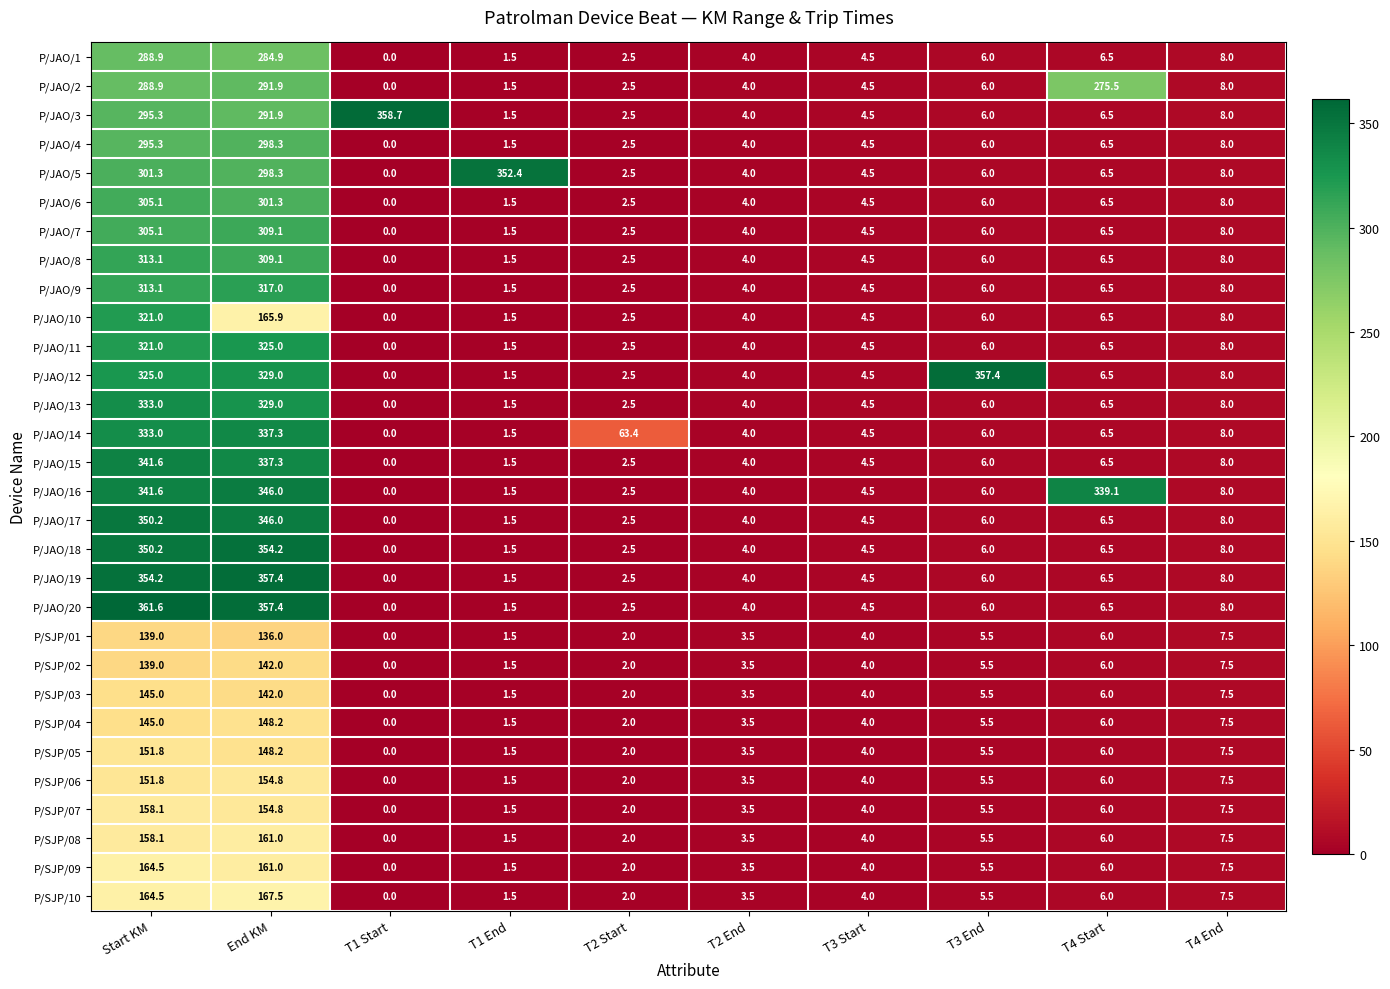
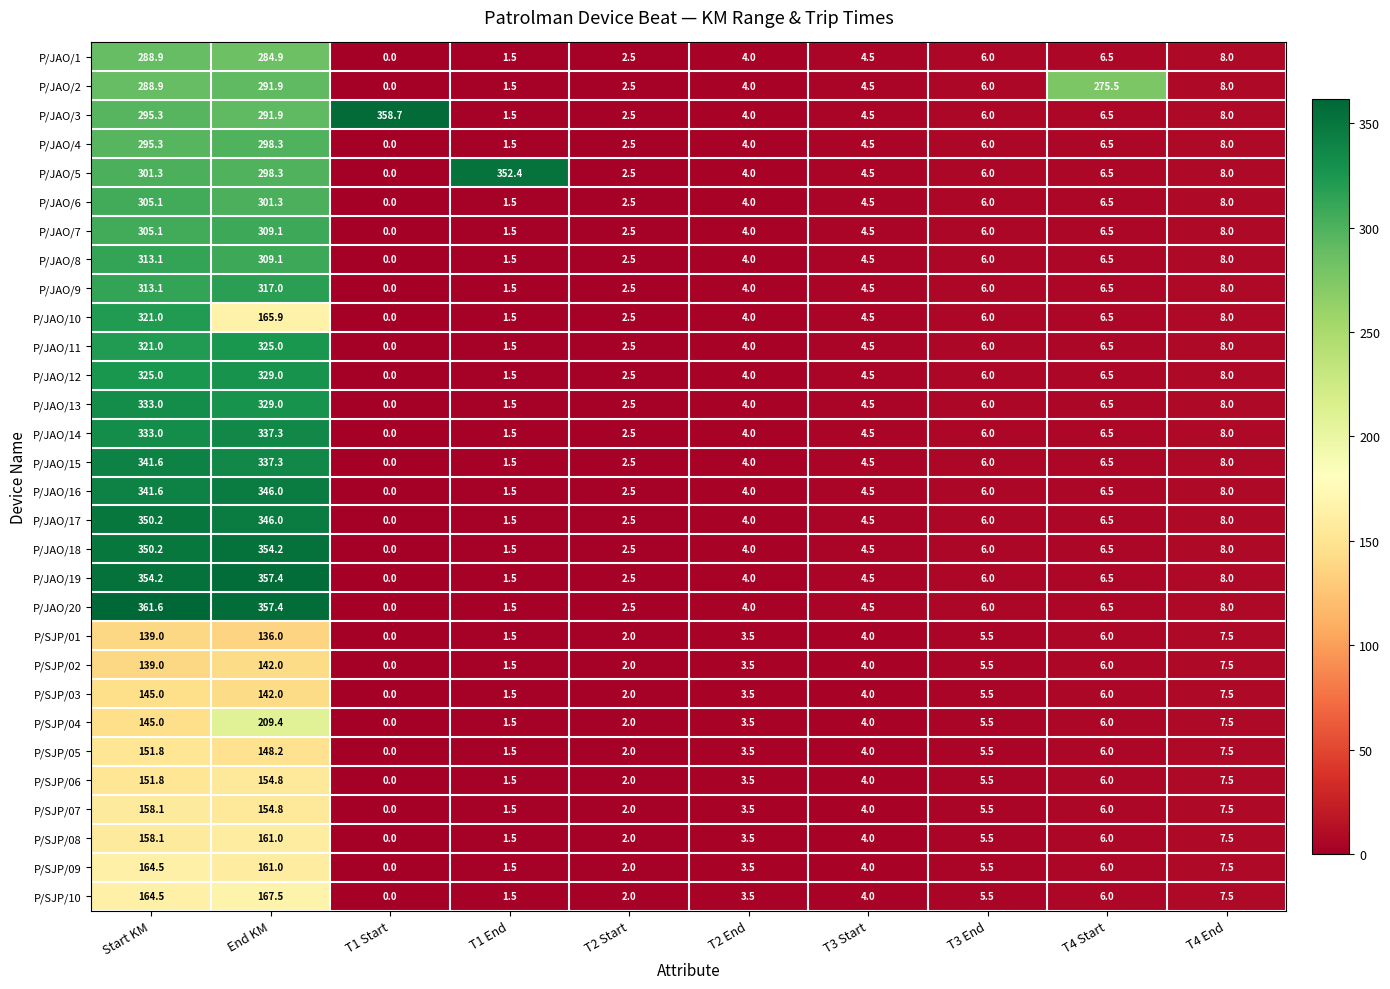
P/JAO/12, T3 End: 357.4 -> 6.0
P/JAO/14, T2 Start: 63.4 -> 2.5
P/JAO/16, T4 Start: 339.1 -> 6.5
P/SJP/04, End KM: 148.2 -> 209.4
